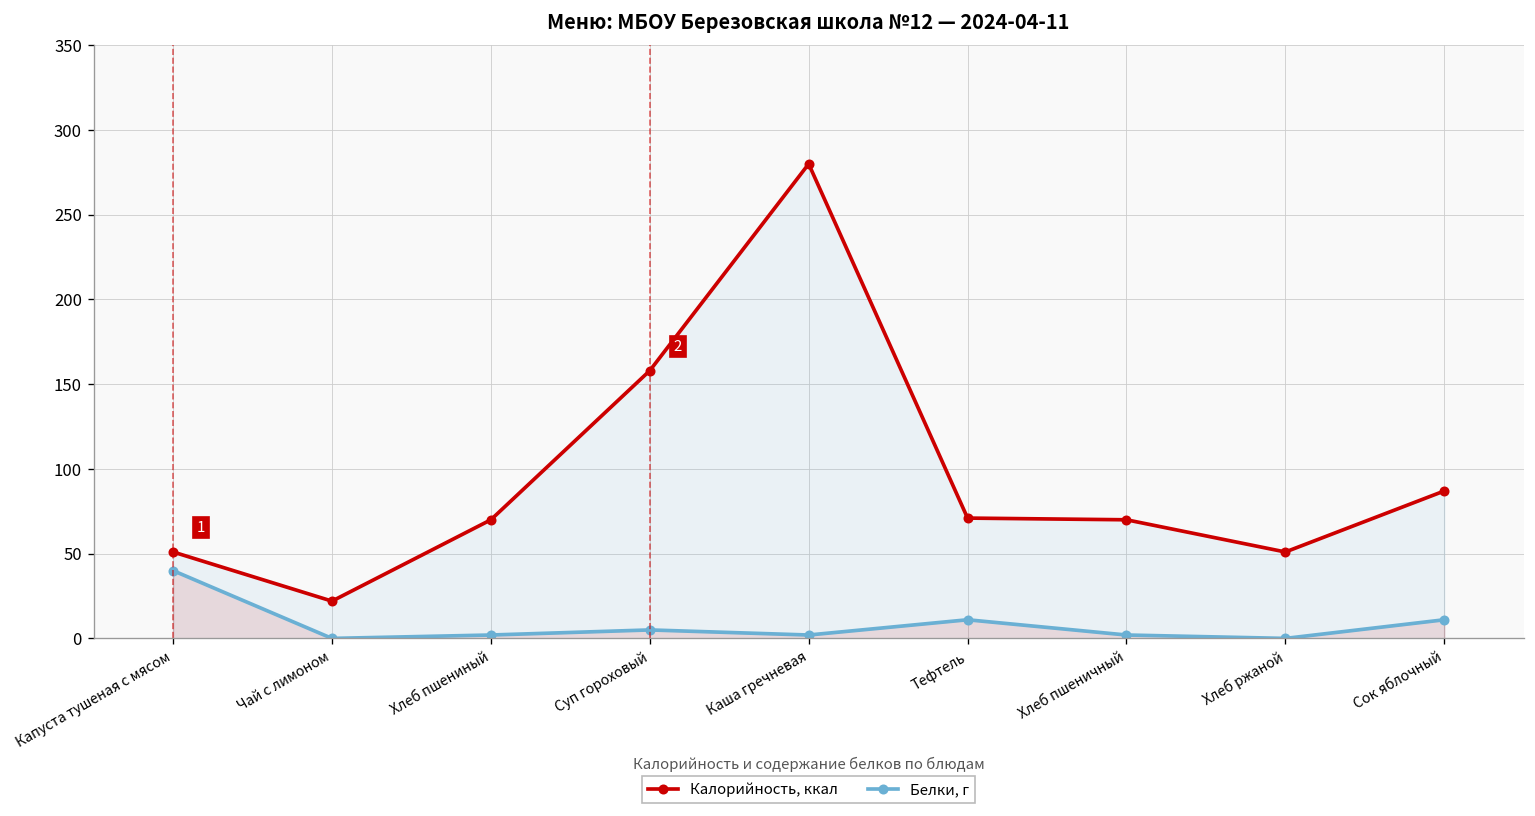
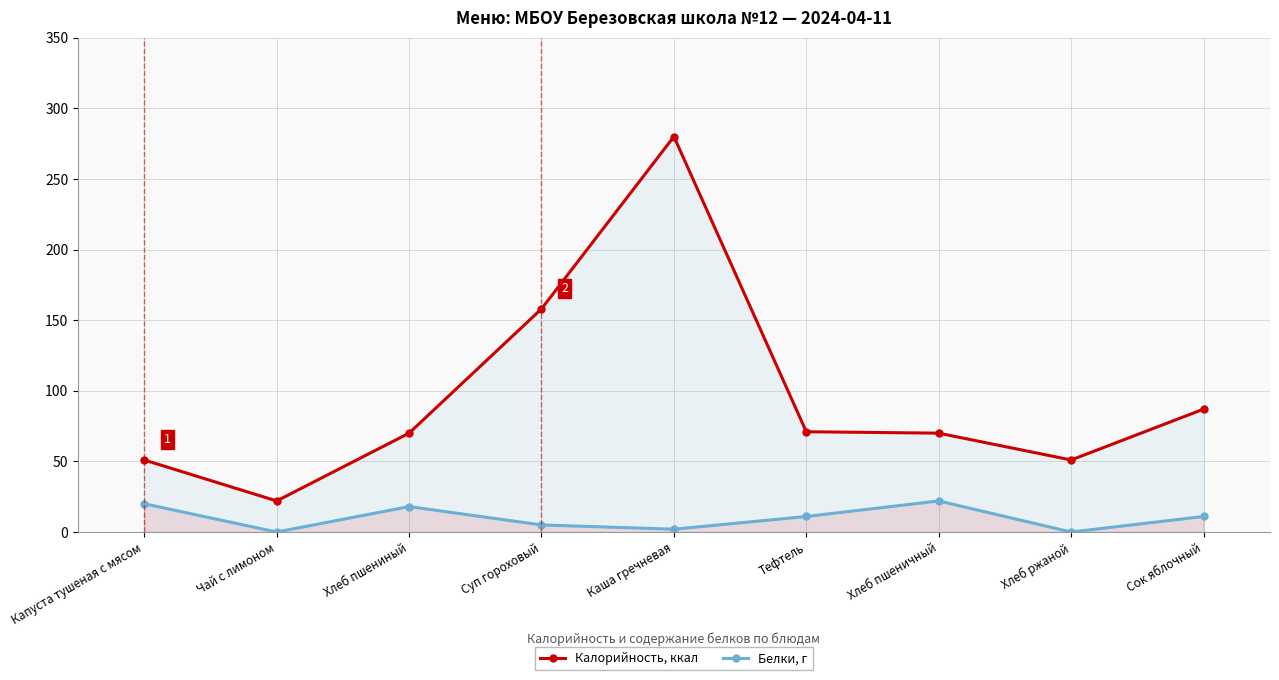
Белки, г, Капуста тушеная с мясом: 40 -> 20
Белки, г, Хлеб пшениный: 2 -> 18
Белки, г, Хлеб пшеничный: 2 -> 22
